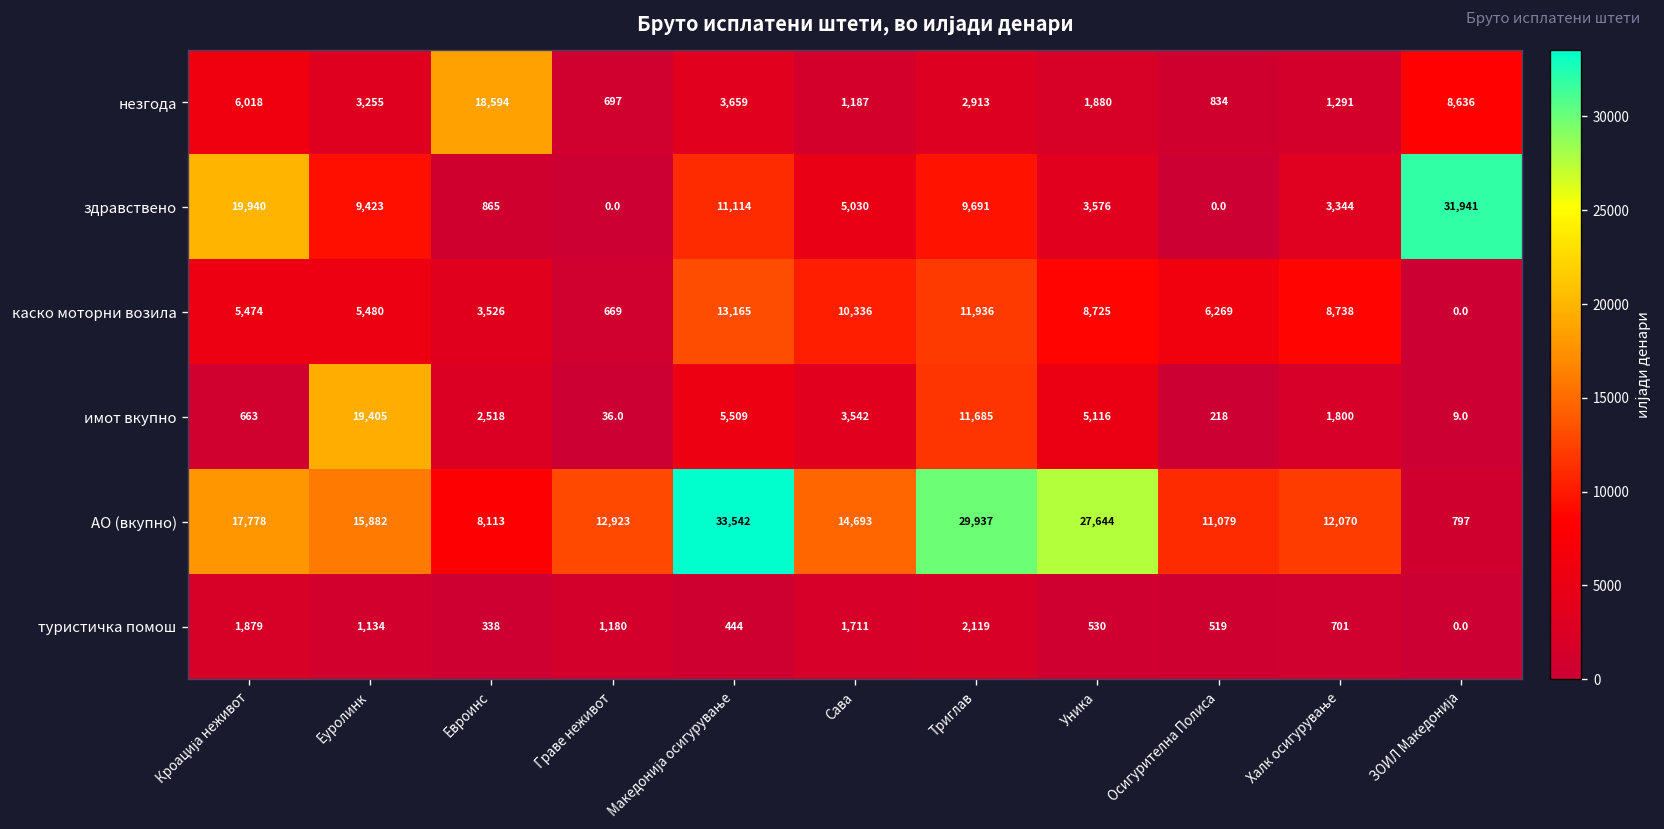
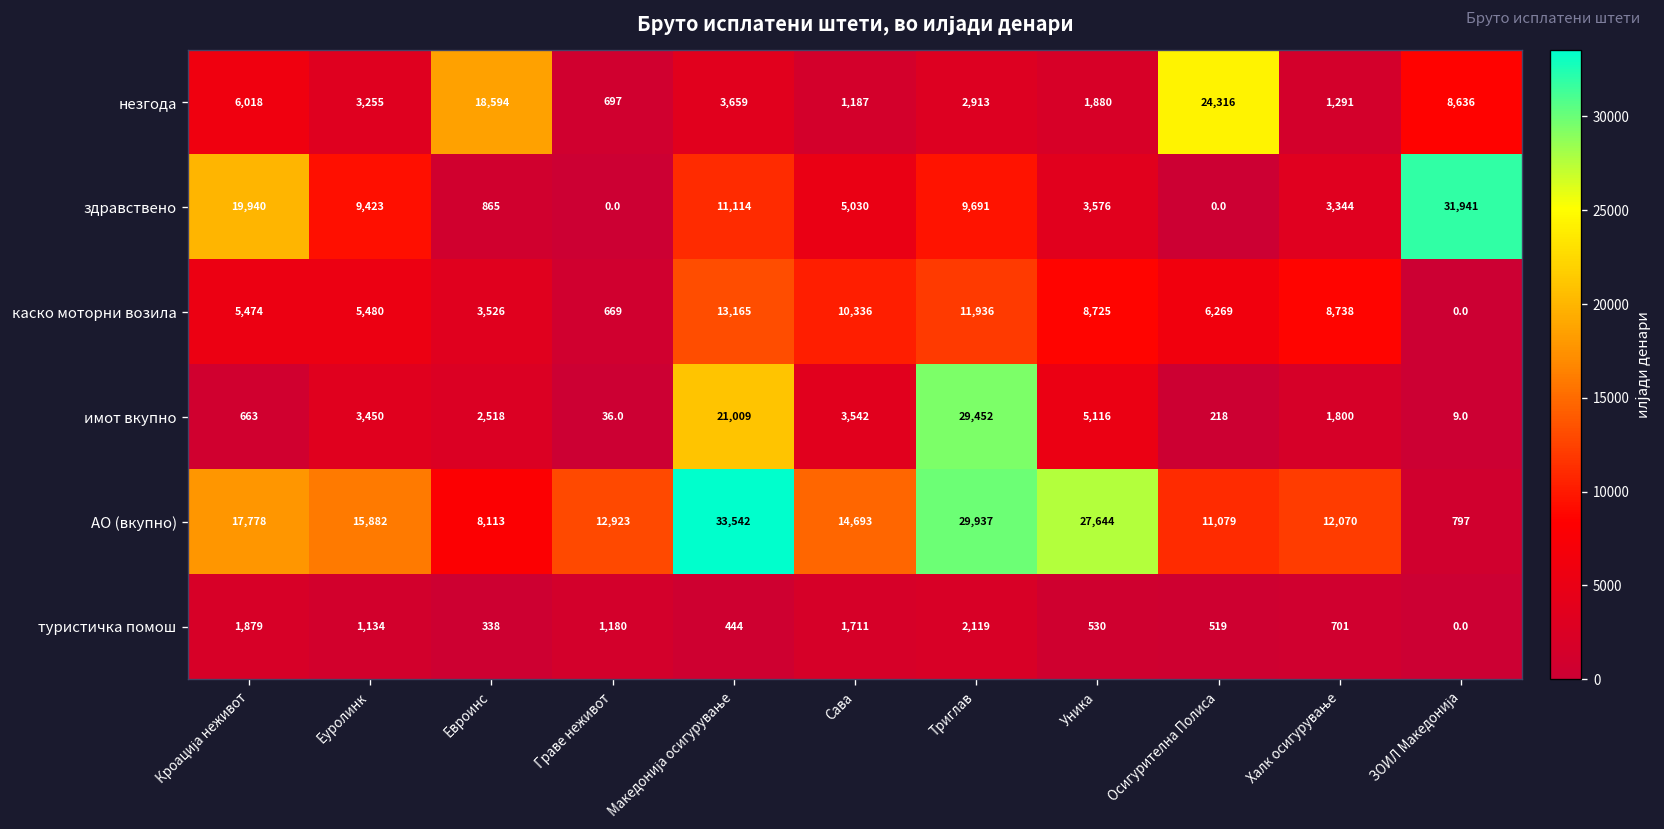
незгода, Осигурителна Полиса: 834 -> 24,316
имот вкупно, Еуролинк: 19,405 -> 3,450
имот вкупно, Македонија осигурување: 5,509 -> 21,009
имот вкупно, Триглав: 11,685 -> 29,452
